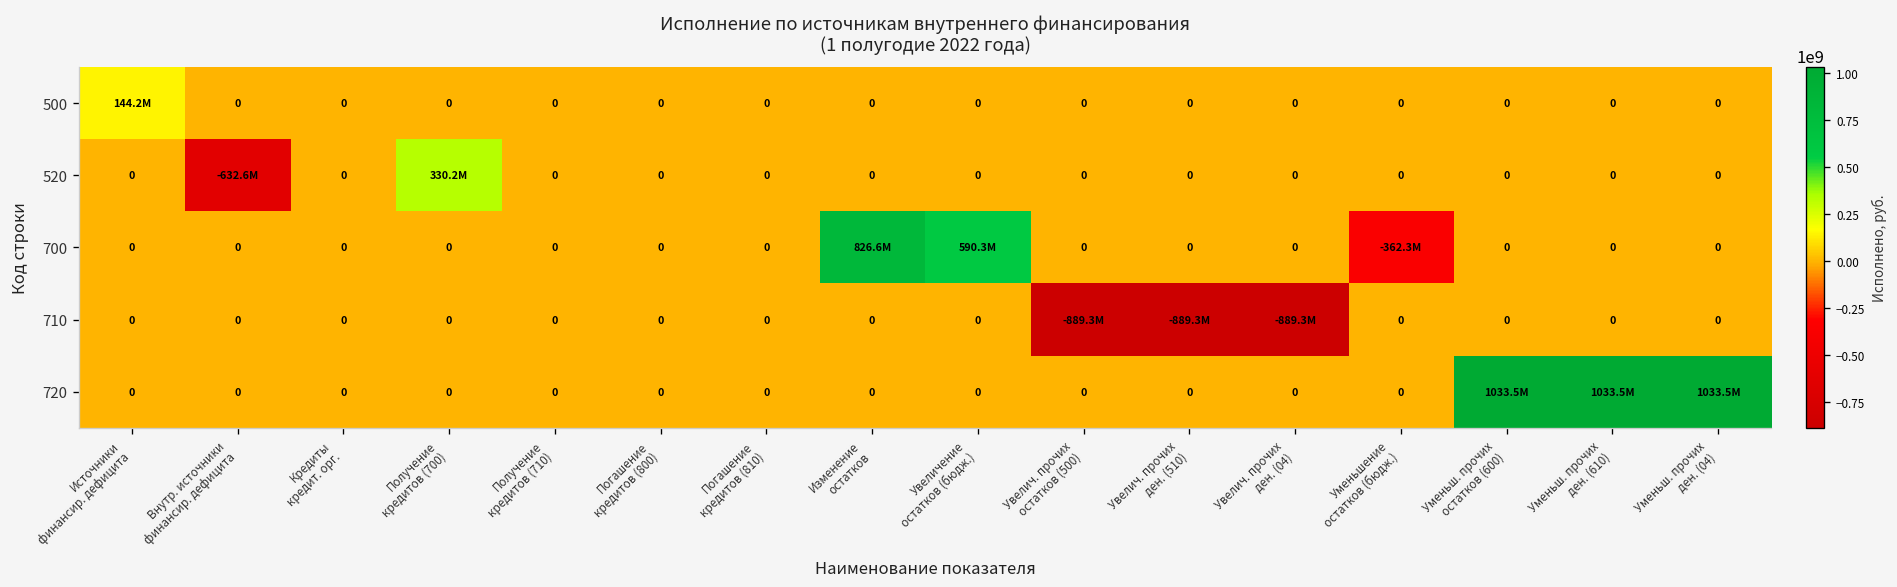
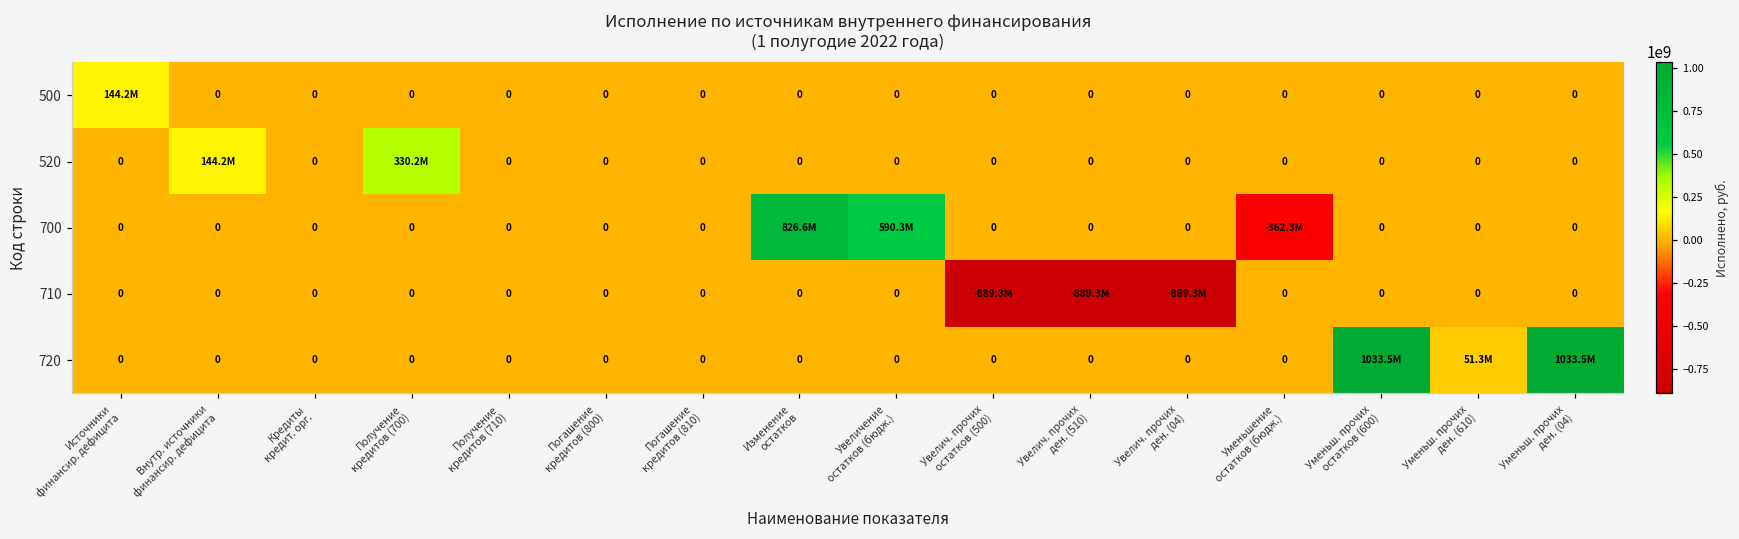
520, Внутр. источники финансир. дефицита: -632.6M -> 144.2M
720, Уменьш. прочих ден. (610): 1033.5M -> 51.3M
